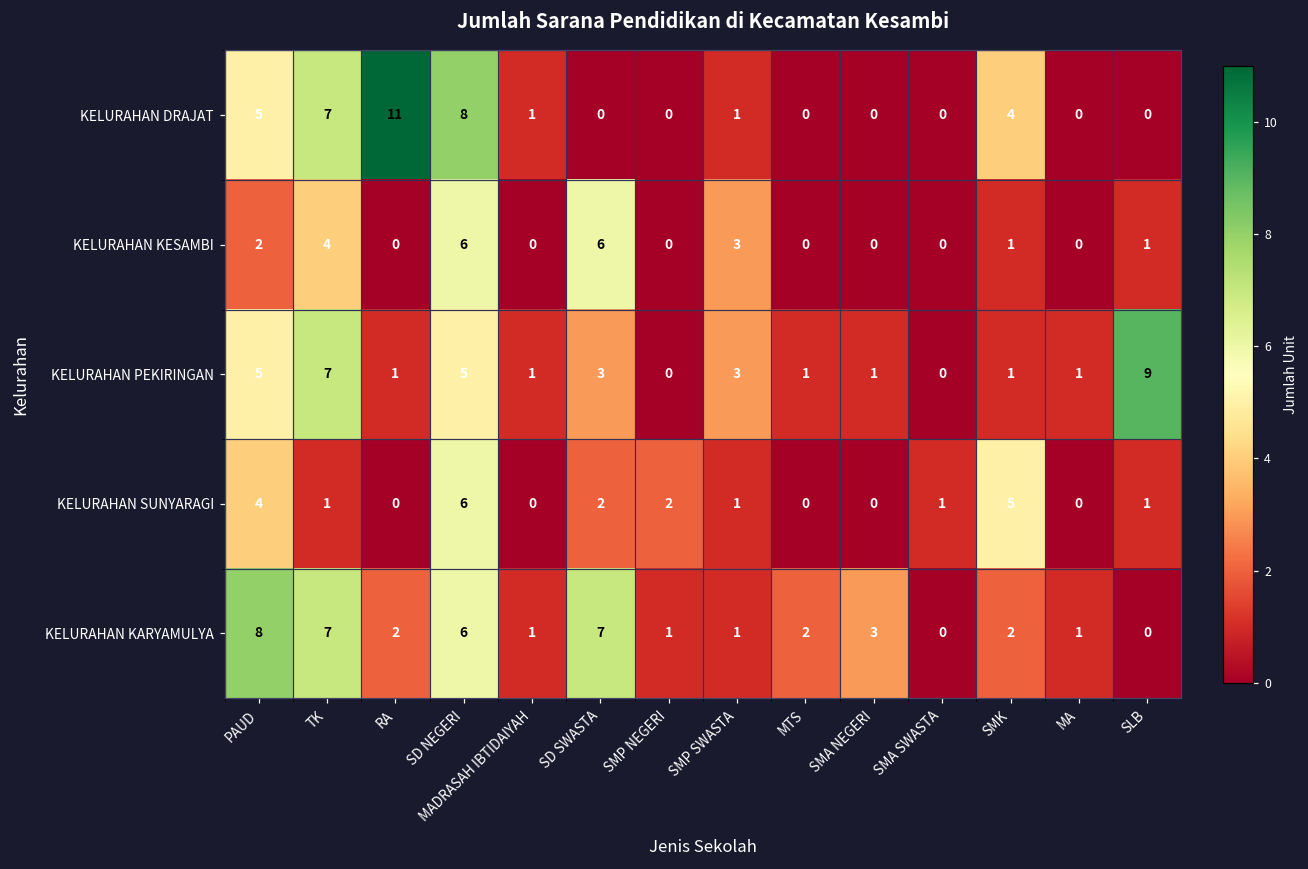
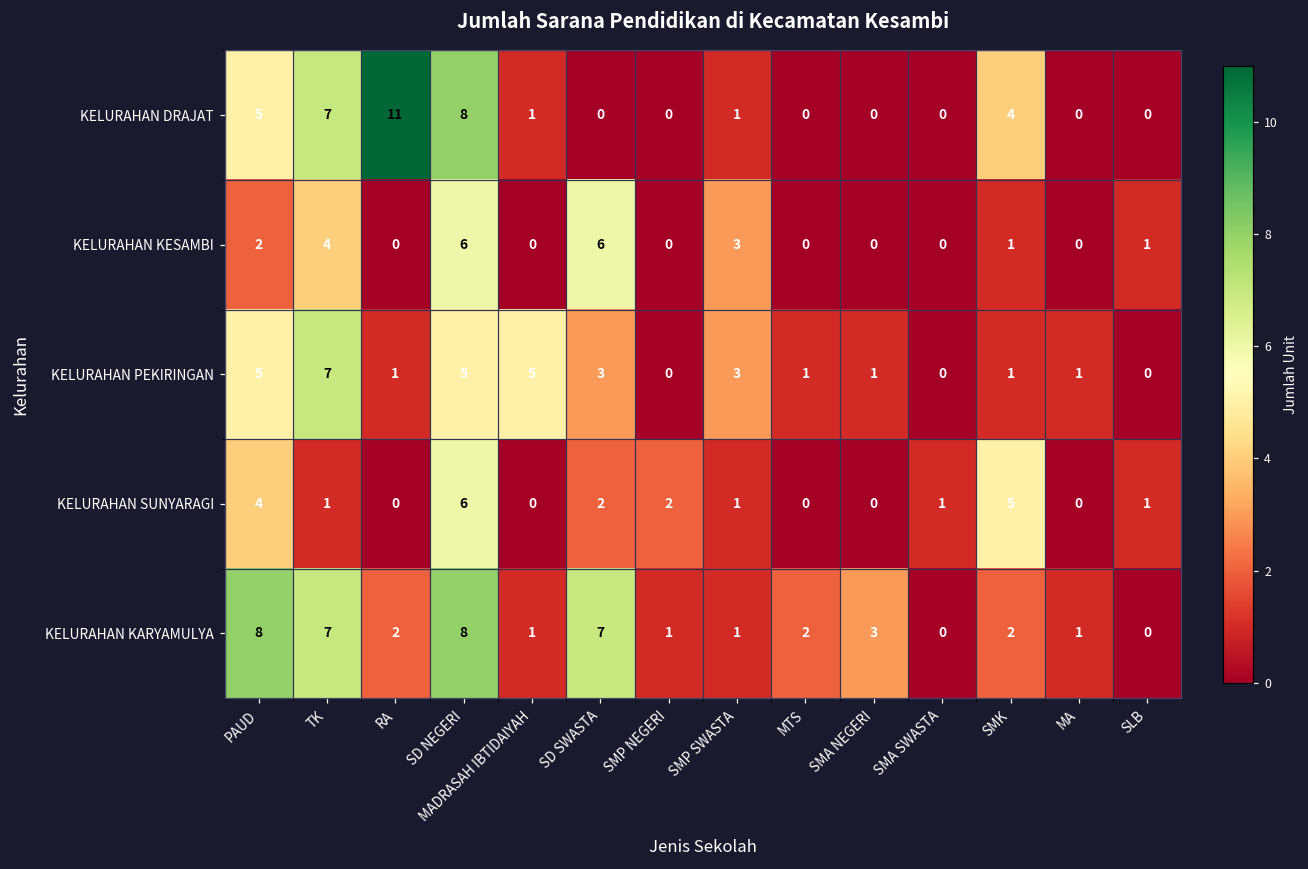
KELURAHAN PEKIRINGAN, MADRASAH IBTIDAIYAH: 1 -> 5
KELURAHAN PEKIRINGAN, SLB: 9 -> 0
KELURAHAN KARYAMULYA, SD NEGERI: 6 -> 8
